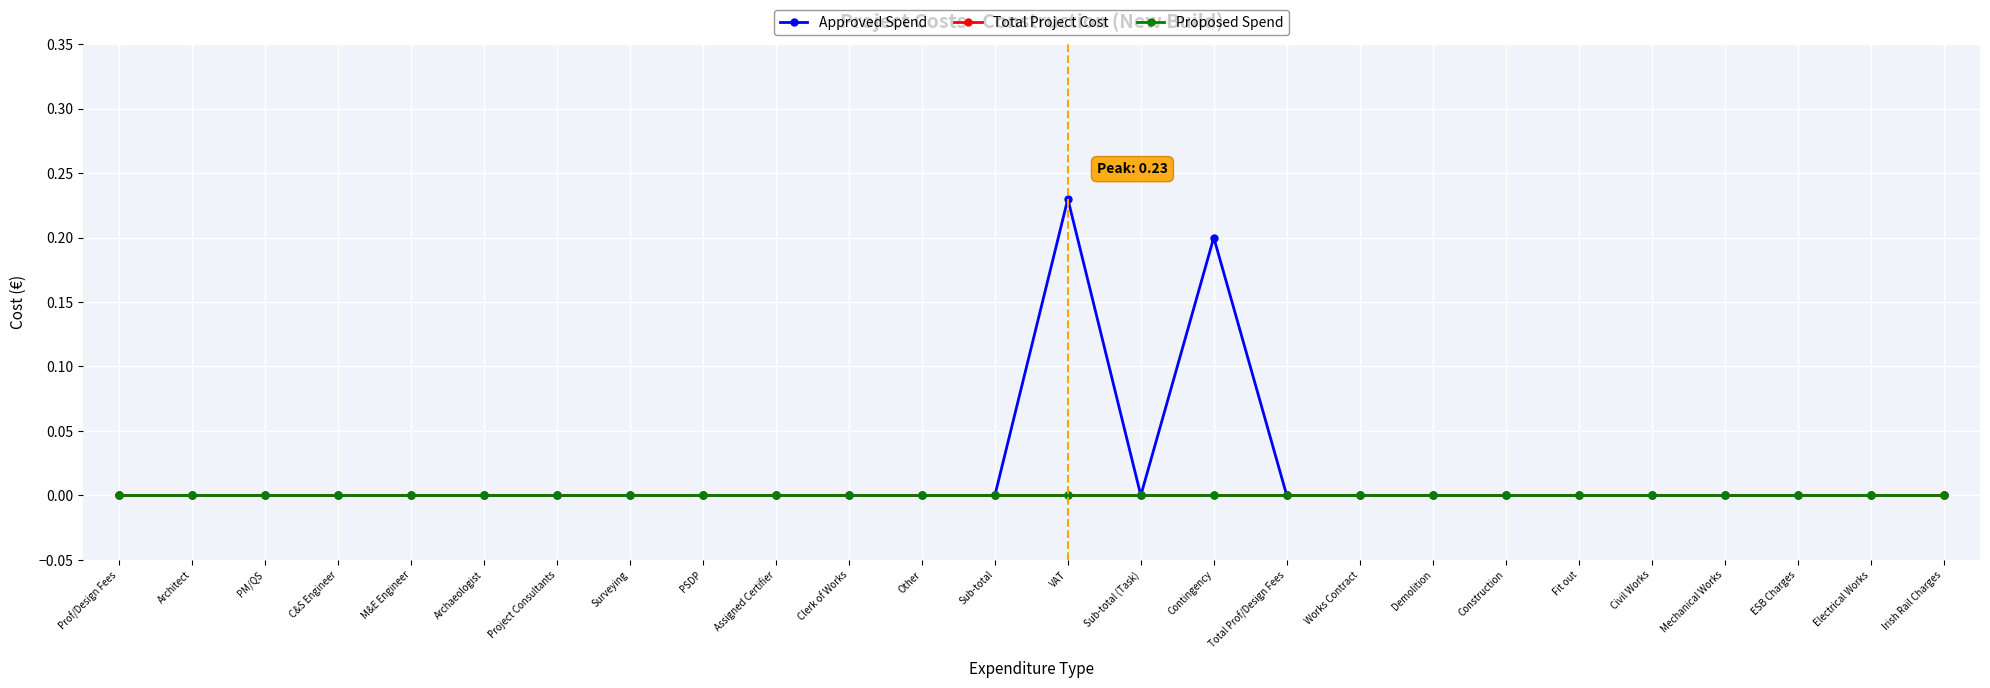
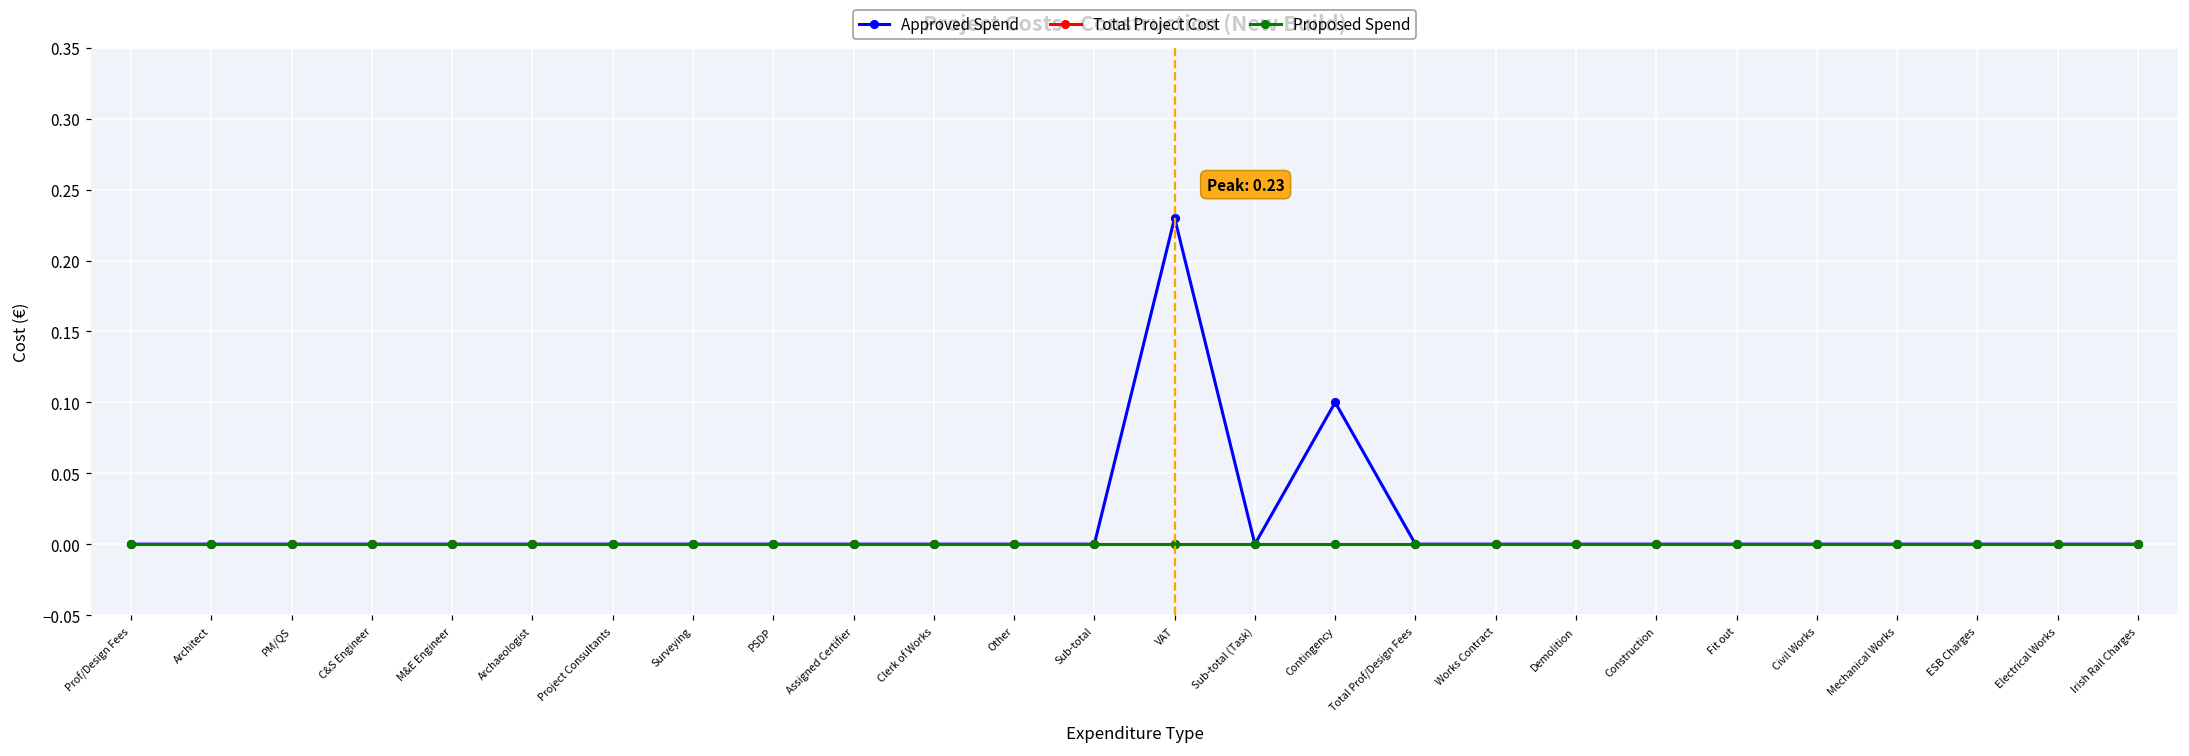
Approved Spend, Contingency: 0.2 -> 0.1
